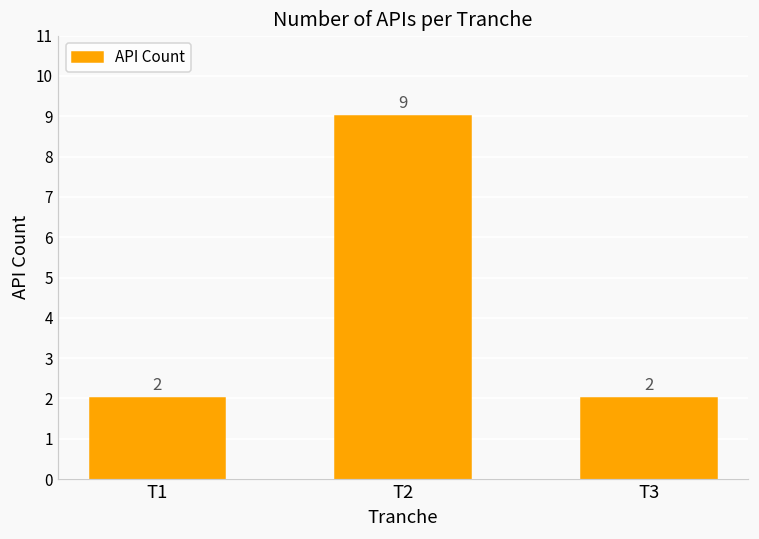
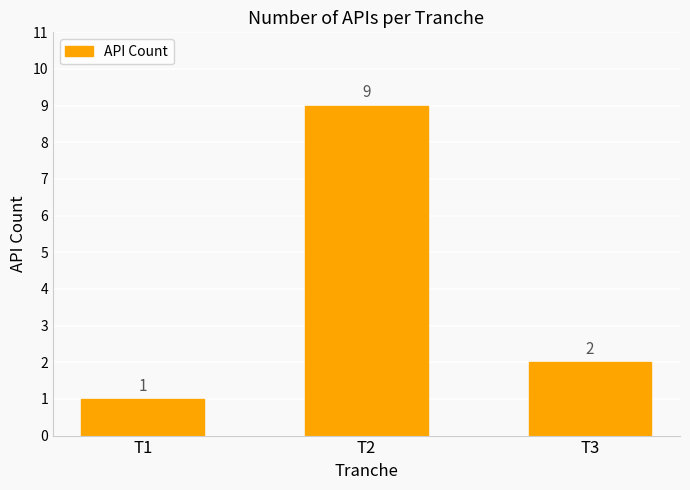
T1: 2 -> 1
